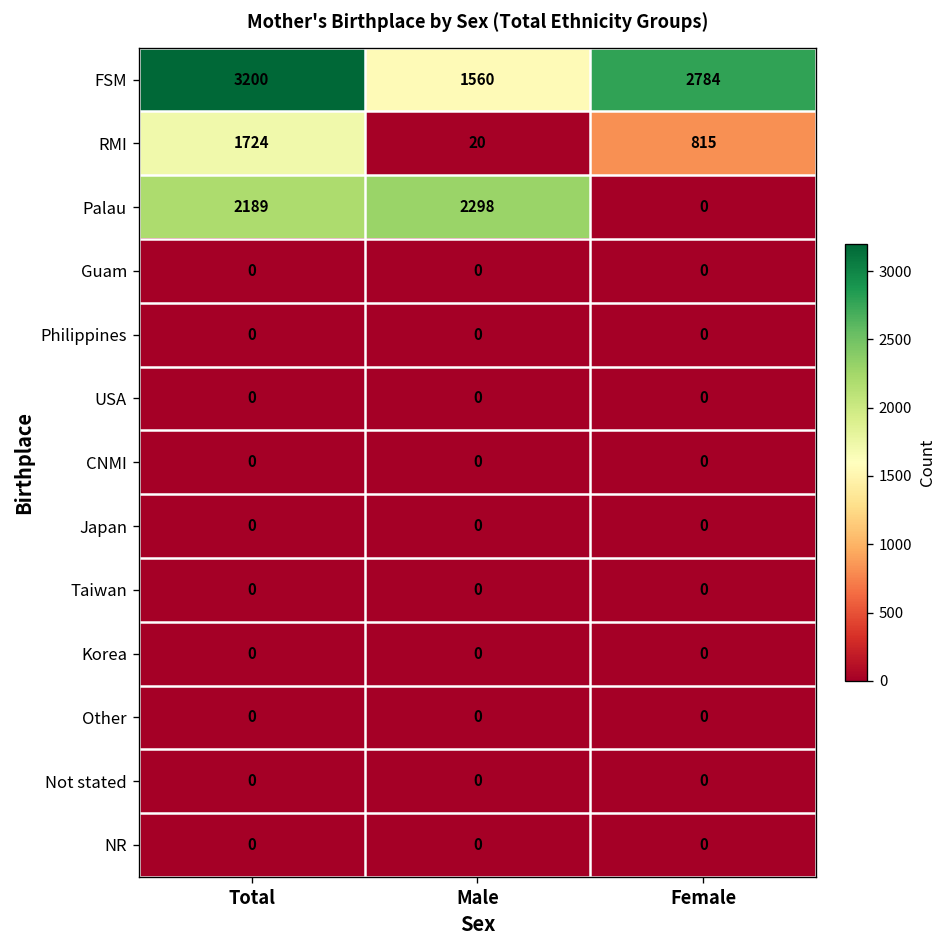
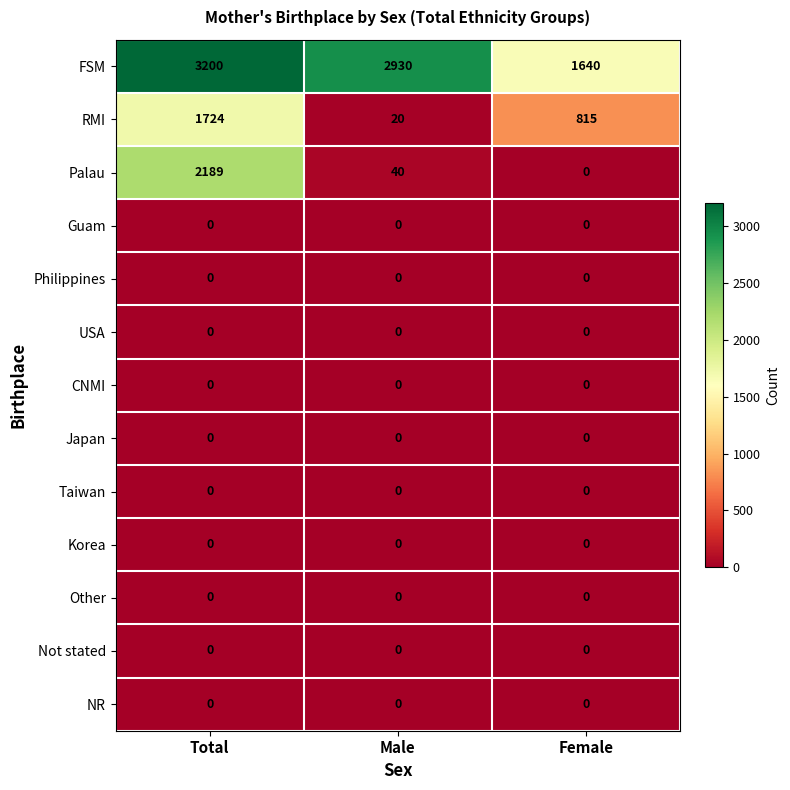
FSM, Male: 1560 -> 2930
FSM, Female: 2784 -> 1640
Palau, Male: 2298 -> 40
